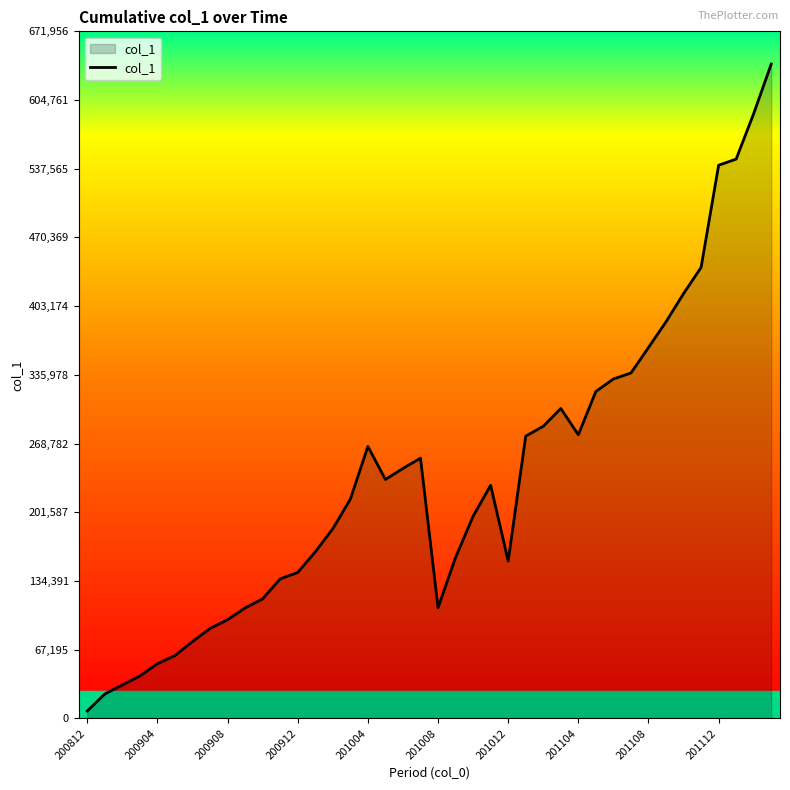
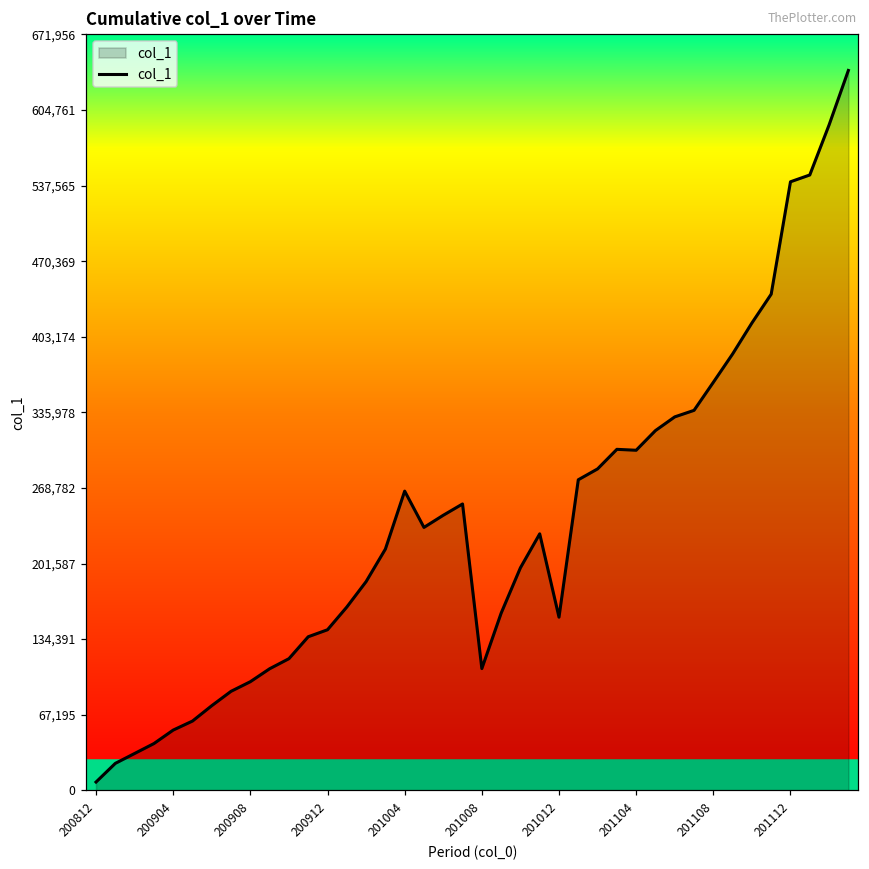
201104: 277,000 -> 302,000
